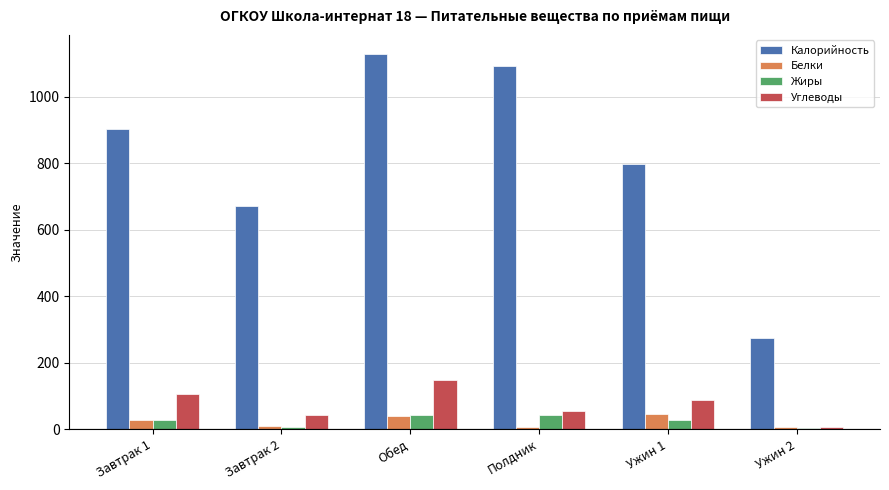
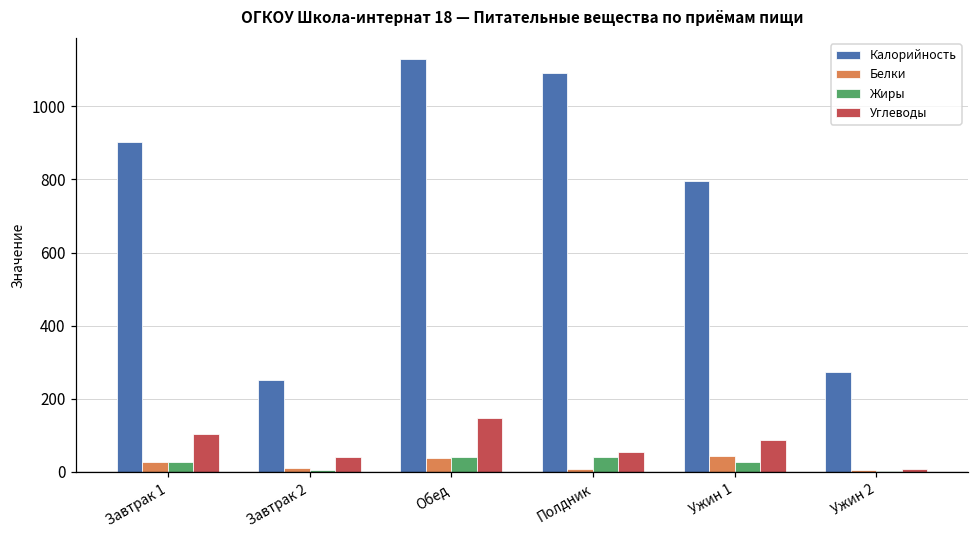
Калорийность, Завтрак 2: 670 -> 250
